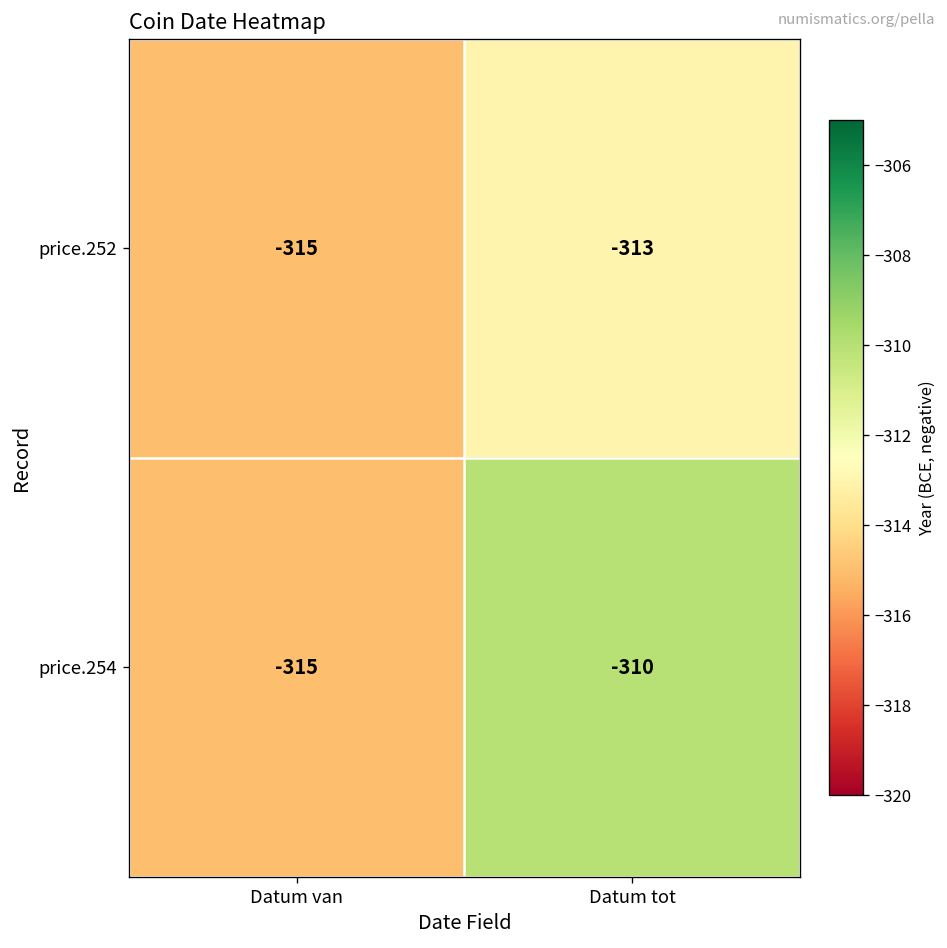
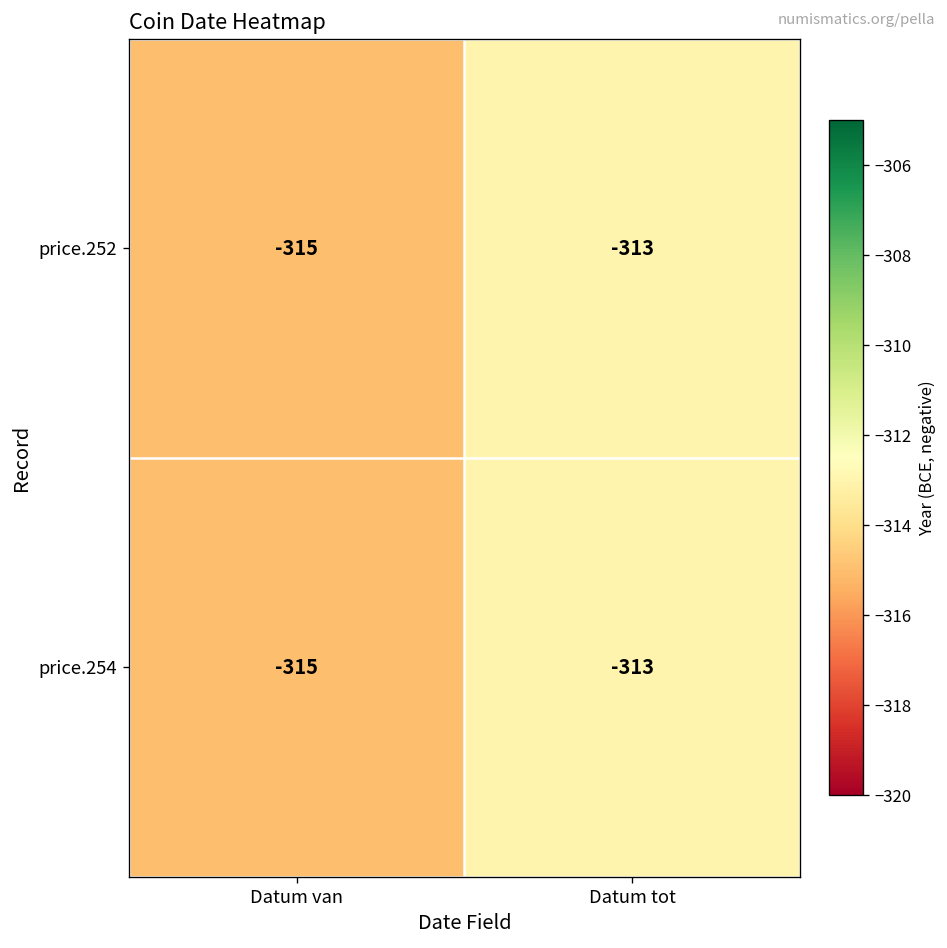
price.254, Datum tot: -310 -> -313
